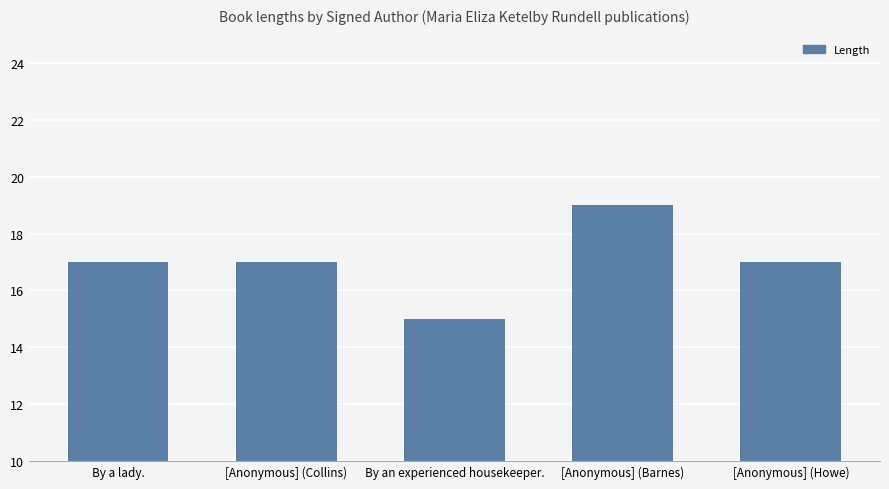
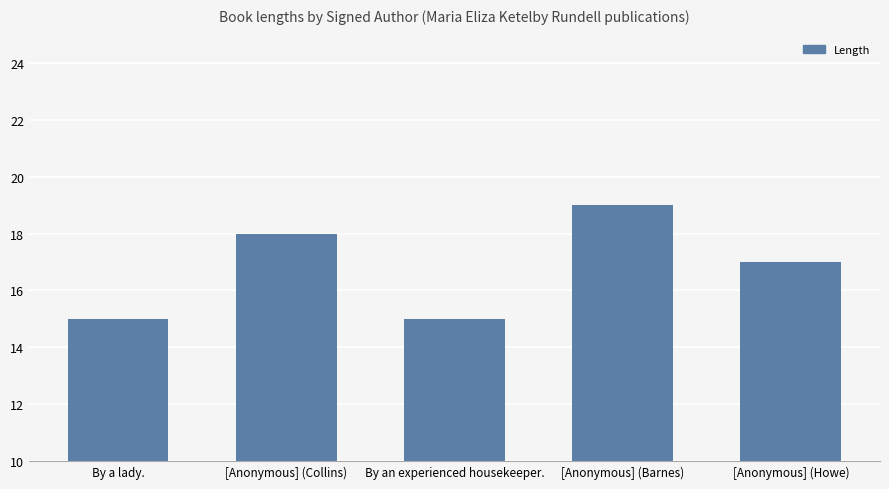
By a lady.: 17 -> 15
[Anonymous] (Collins): 17 -> 18
